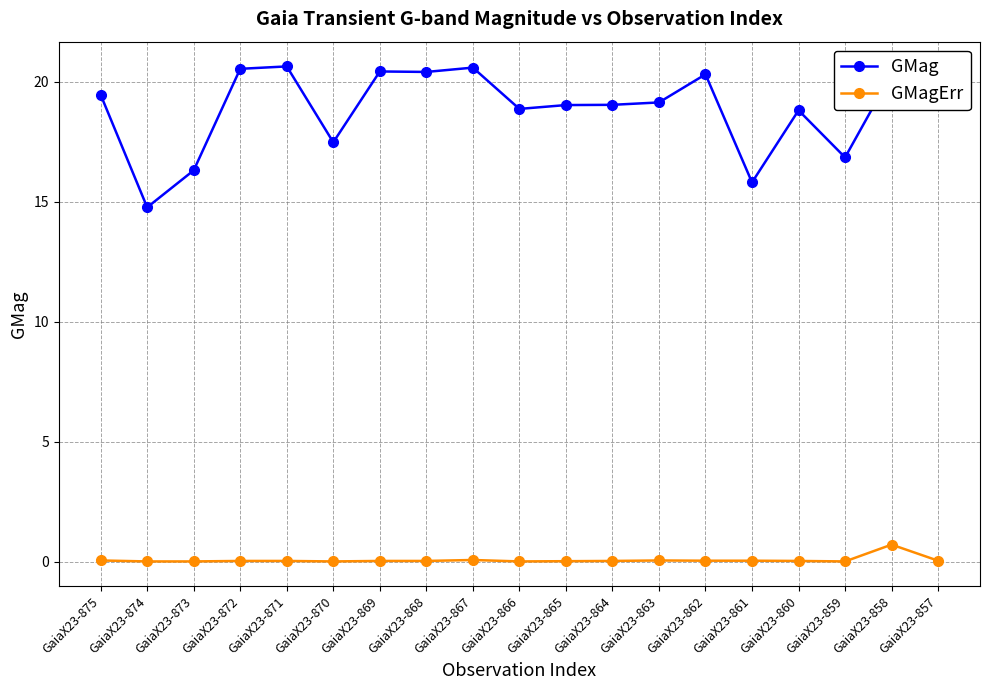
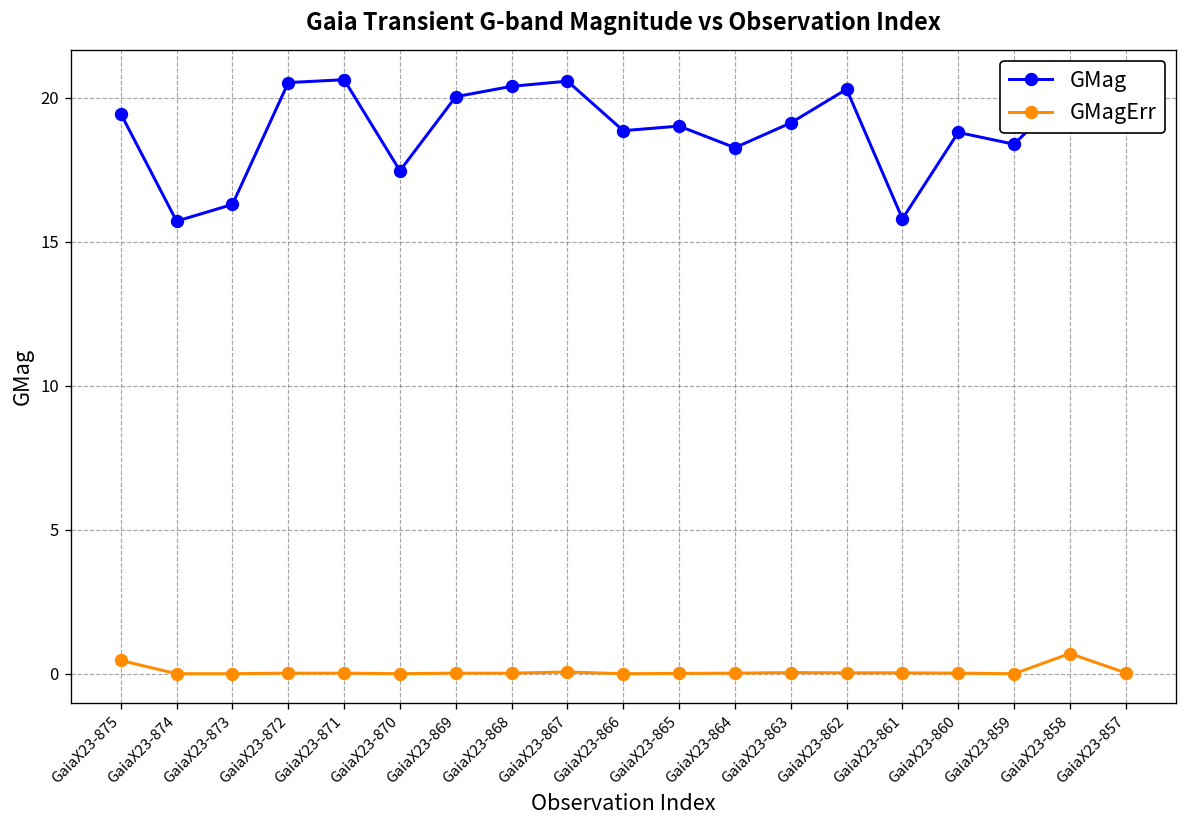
GMagErr, GaiaX23-875: 0.1 -> 0.5
GMag, GaiaX23-874: 14.8 -> 15.7
GMag, GaiaX23-869: 20.4 -> 20.0
GMag, GaiaX23-864: 19.0 -> 18.3
GMag, GaiaX23-859: 16.8 -> 18.4
